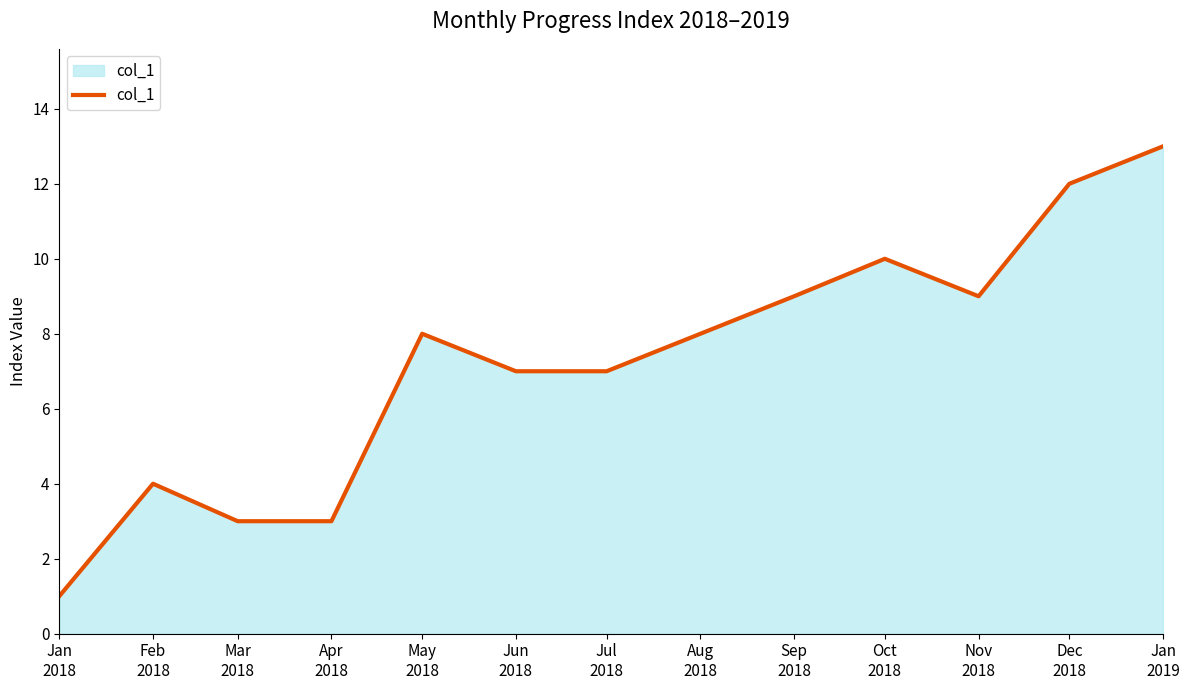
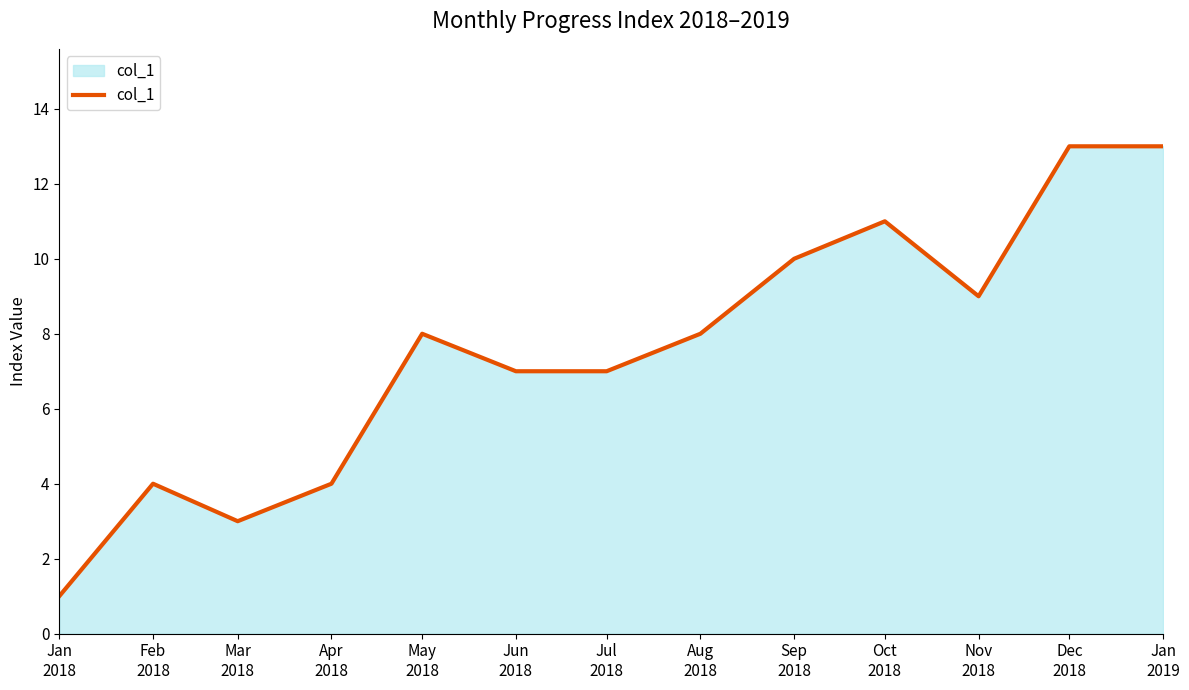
Apr 2018: 3 -> 4
Sep 2018: 9 -> 10
Oct 2018: 10 -> 11
Dec 2018: 12 -> 13
